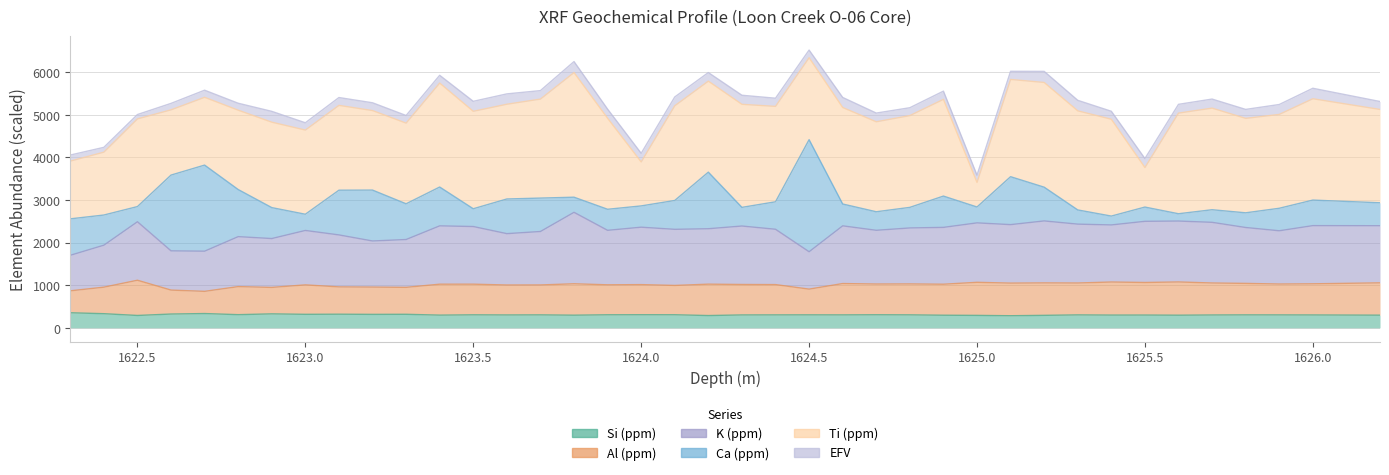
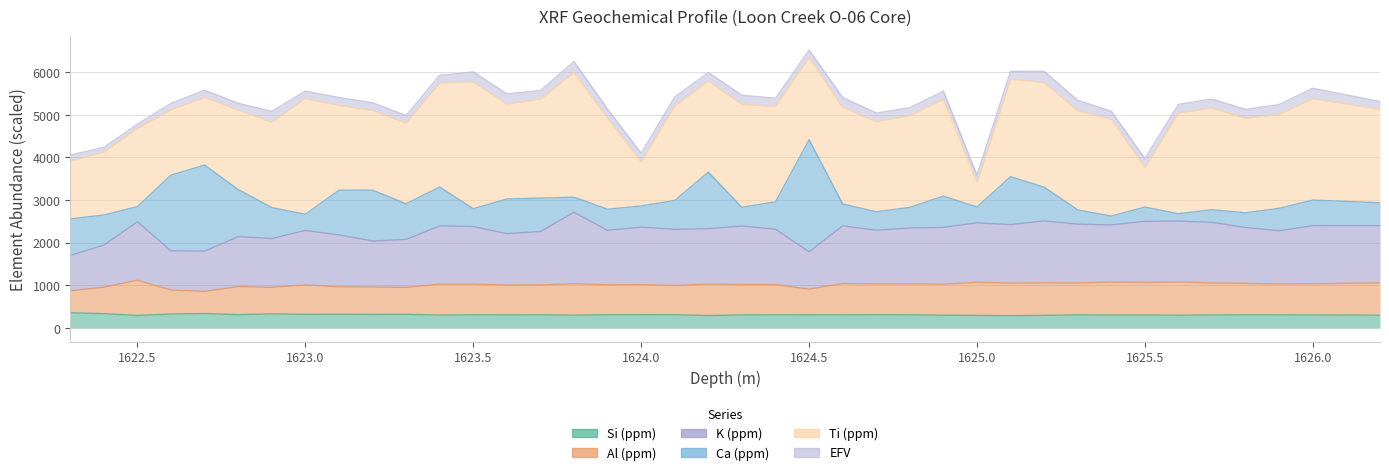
Ti (ppm), 1622.5: 2100 -> 1800
Ti (ppm), 1623.0: 2000 -> 2700
Ti (ppm), 1623.5: 2300 -> 3000
